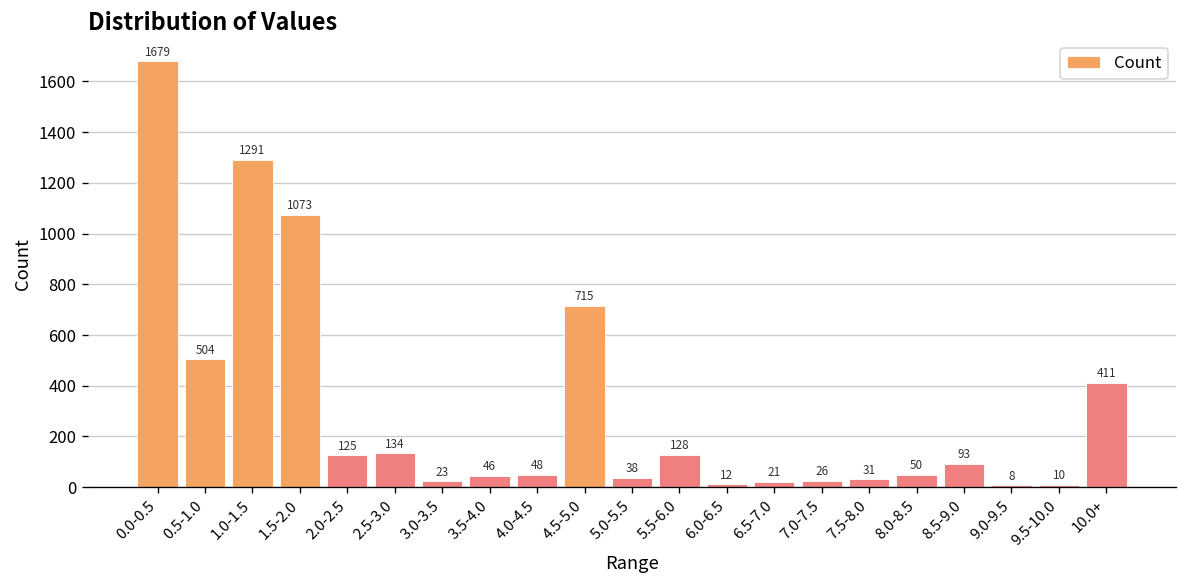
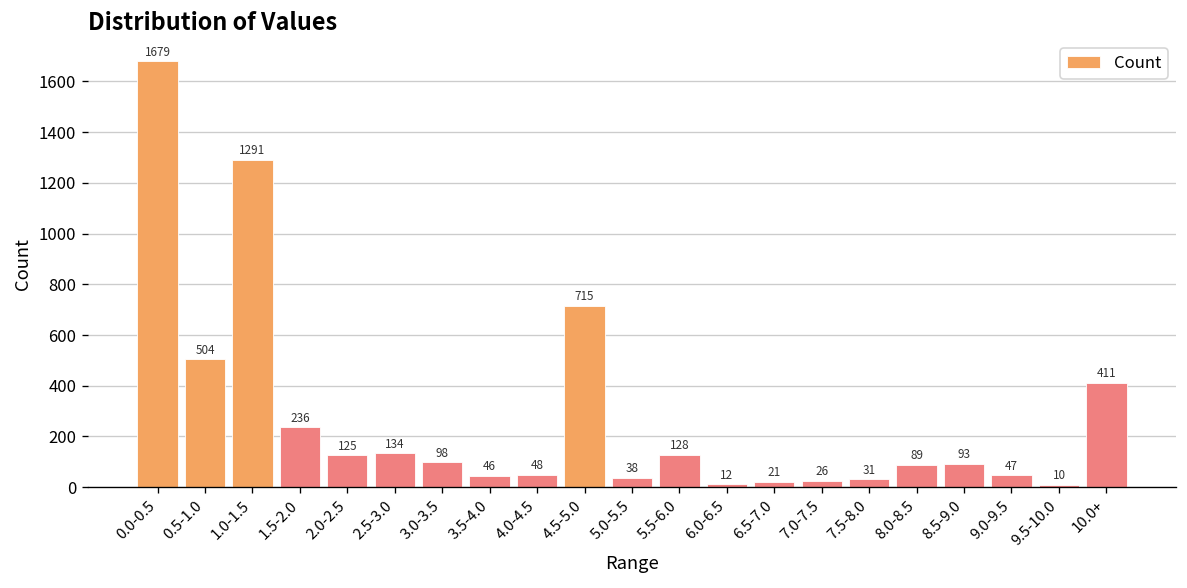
1.5-2.0: 1073 -> 236
3.0-3.5: 23 -> 98
8.0-8.5: 50 -> 89
9.0-9.5: 8 -> 47
